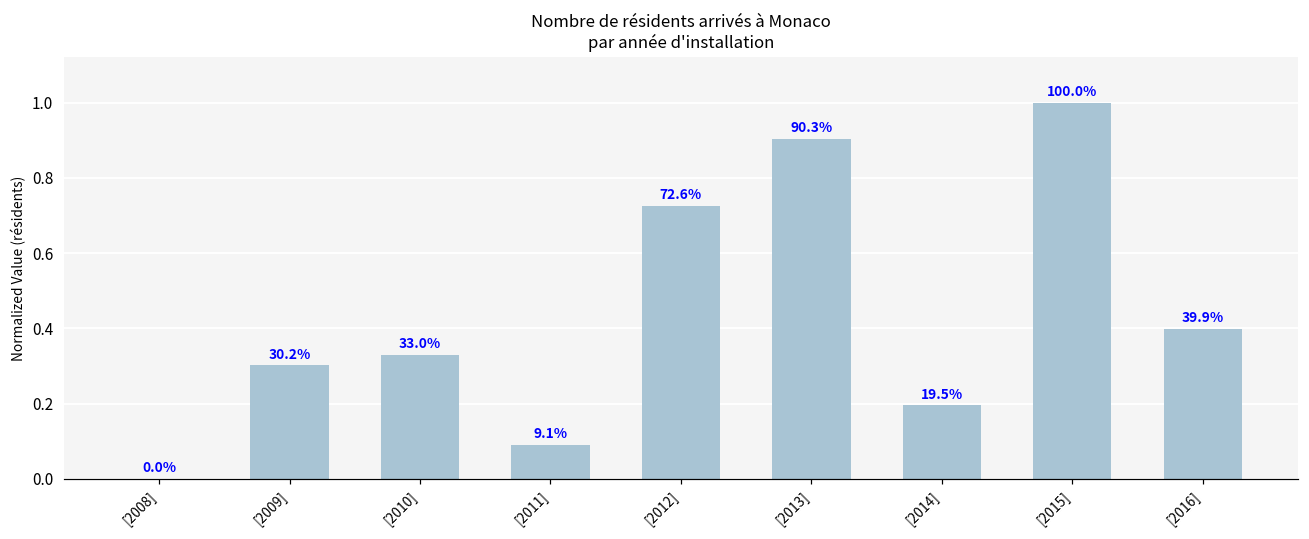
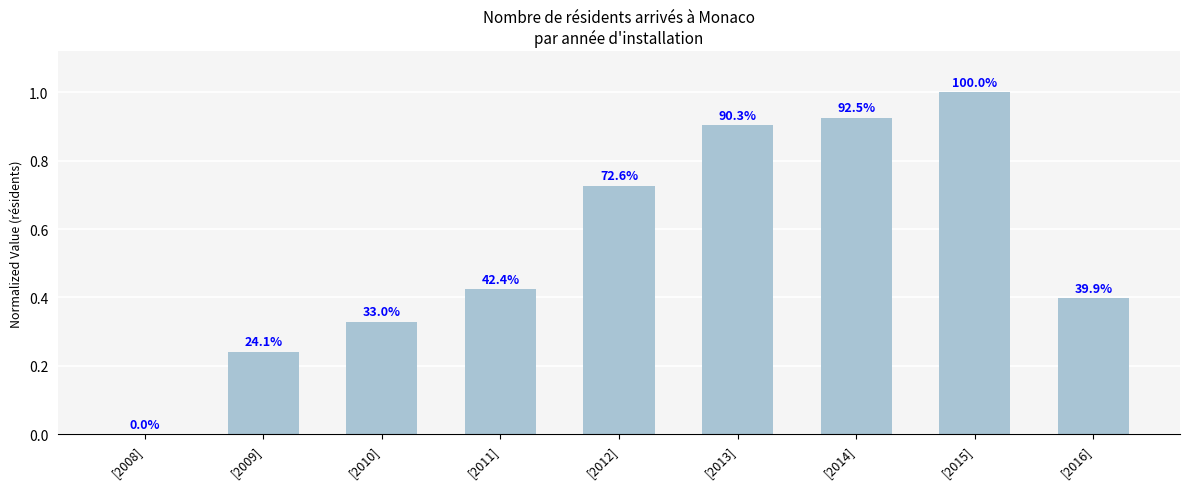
[2009]: 30.2% -> 24.1%
[2011]: 9.1% -> 42.4%
[2014]: 19.5% -> 92.5%
